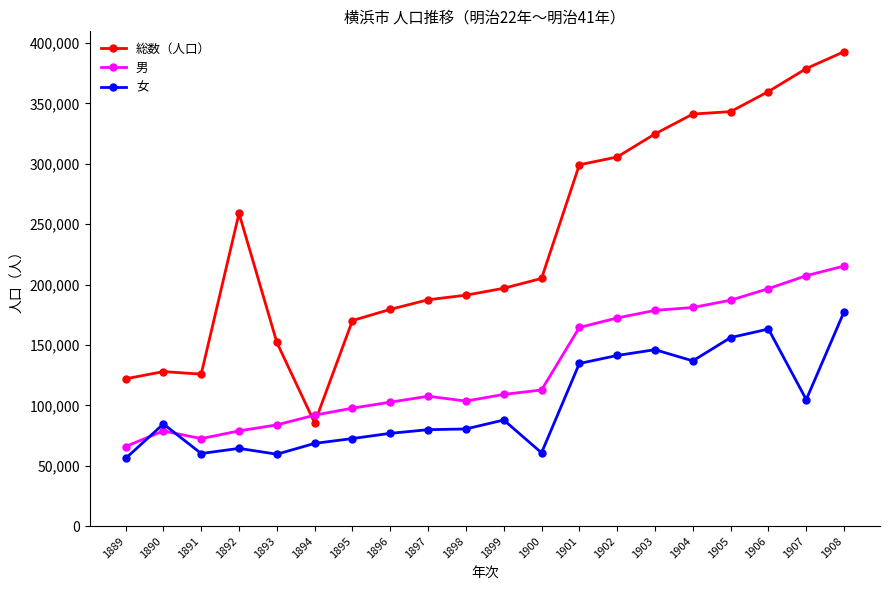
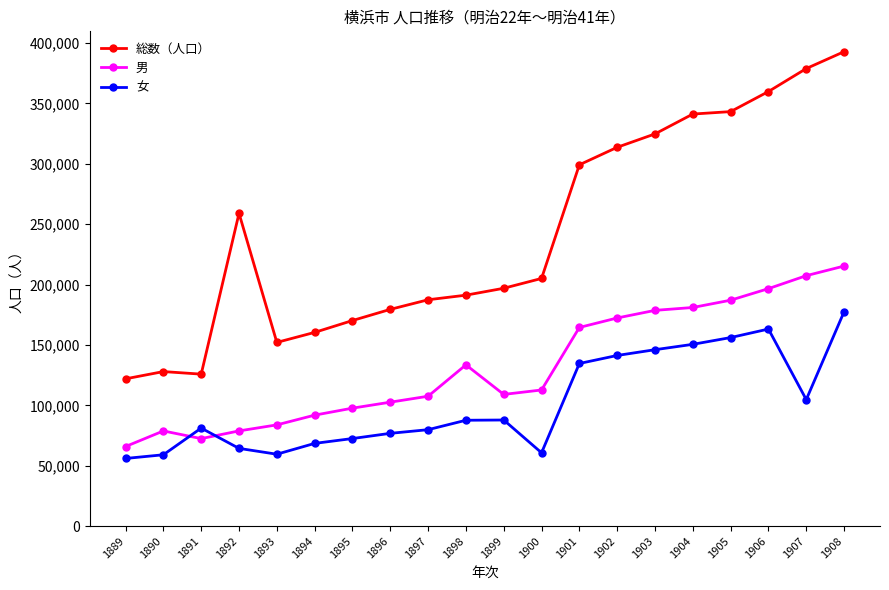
女, 1890: 85,000 -> 59,000
女, 1891: 60,000 -> 81,000
総数（人口）, 1894: 86,000 -> 160,000
男, 1898: 104,000 -> 134,000
女, 1898: 80,000 -> 88,000
総数（人口）, 1902: 306,000 -> 314,000
女, 1904: 137,000 -> 151,000
